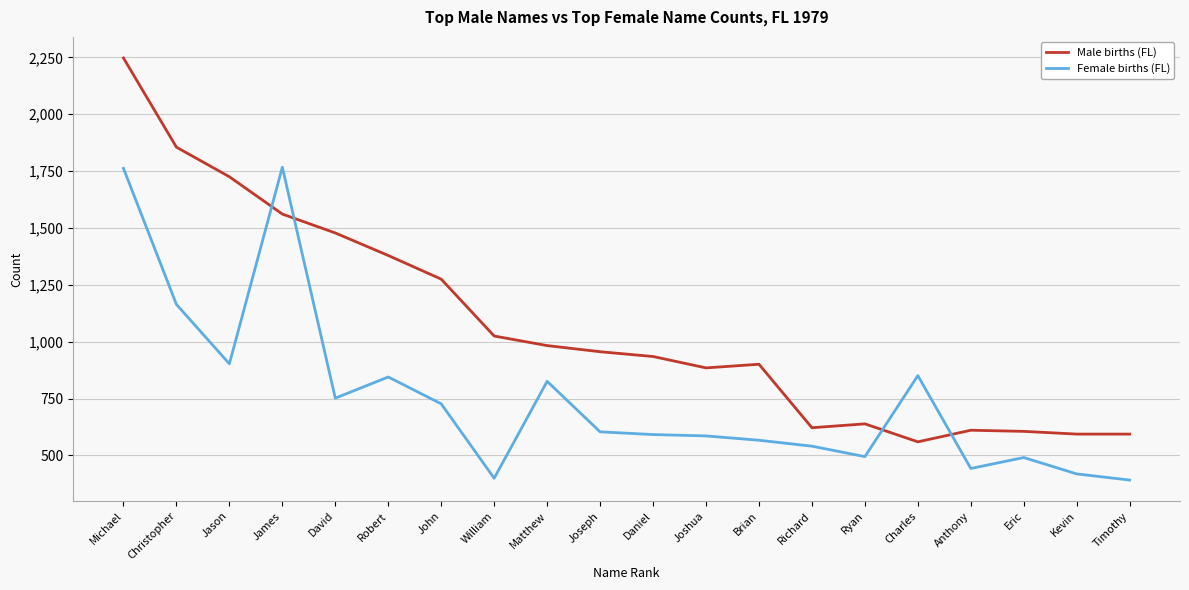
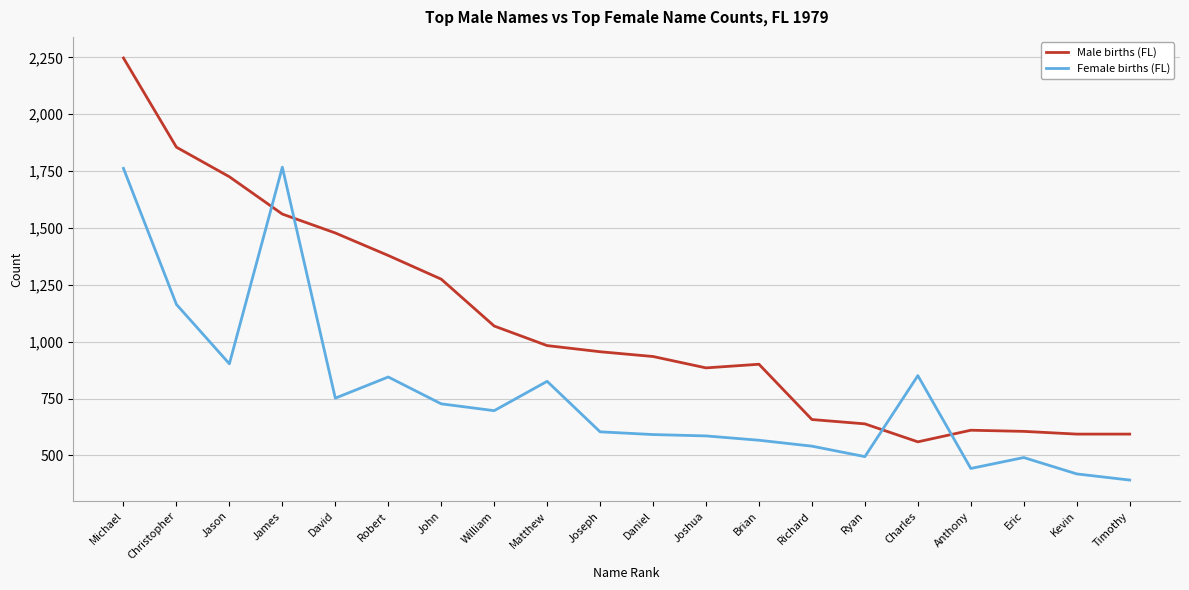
Male births (FL), William: 1,030 -> 1,070
Female births (FL), William: 400 -> 700
Male births (FL), Richard: 620 -> 660
